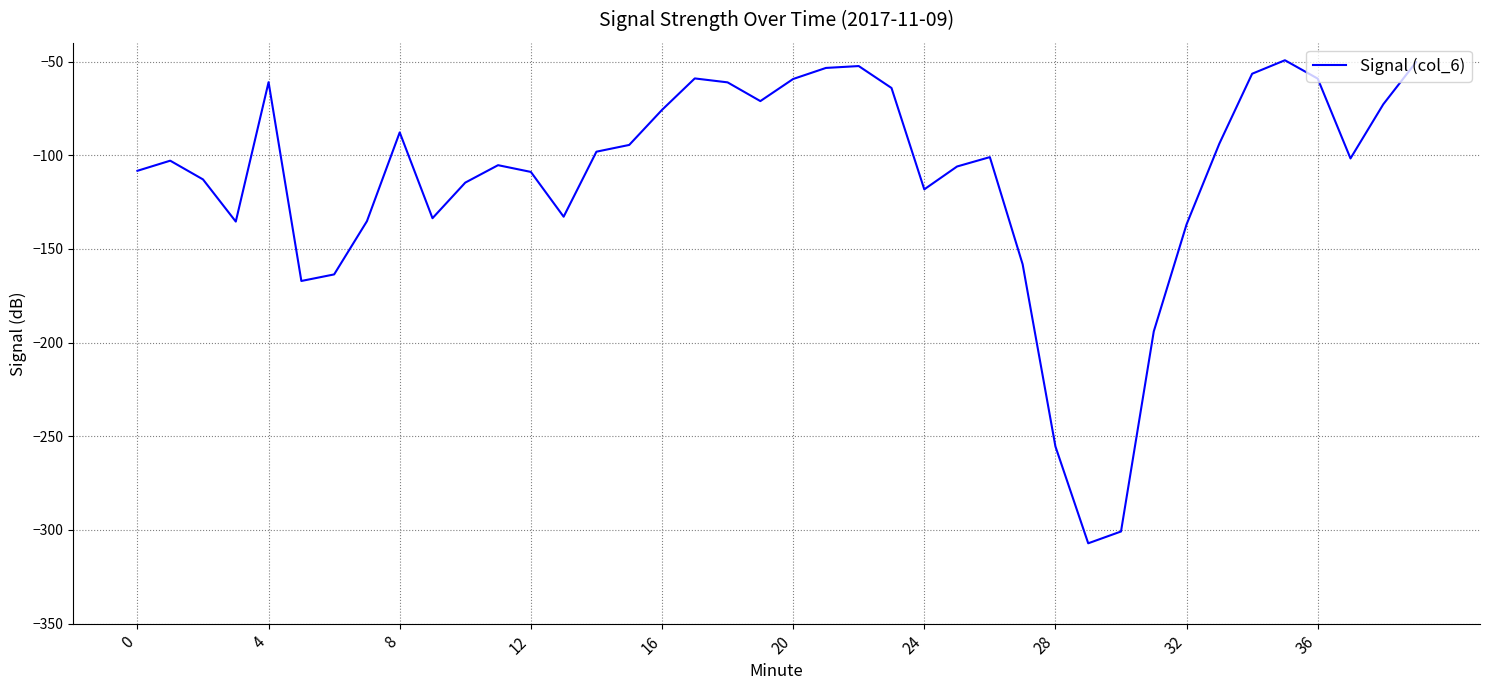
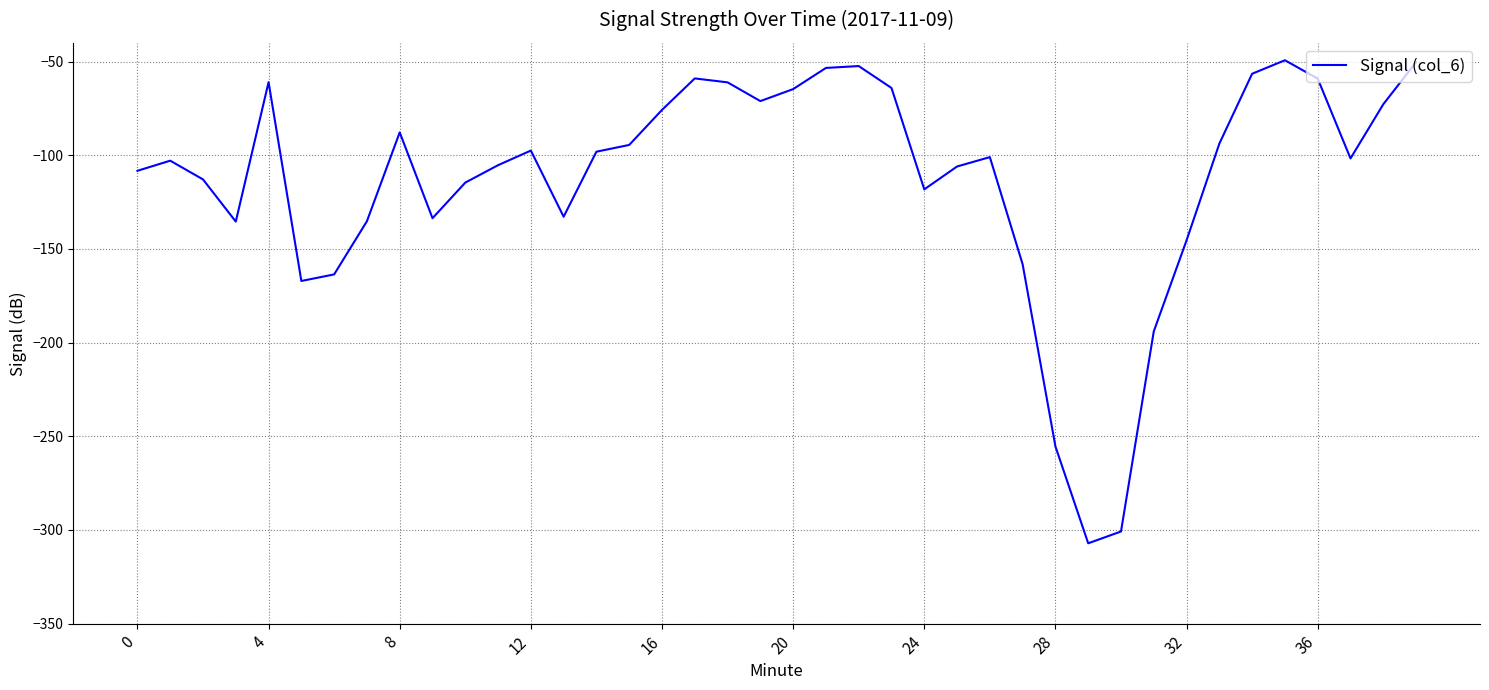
12: -109 -> -98
20: -59 -> -65
32: -137 -> -145
